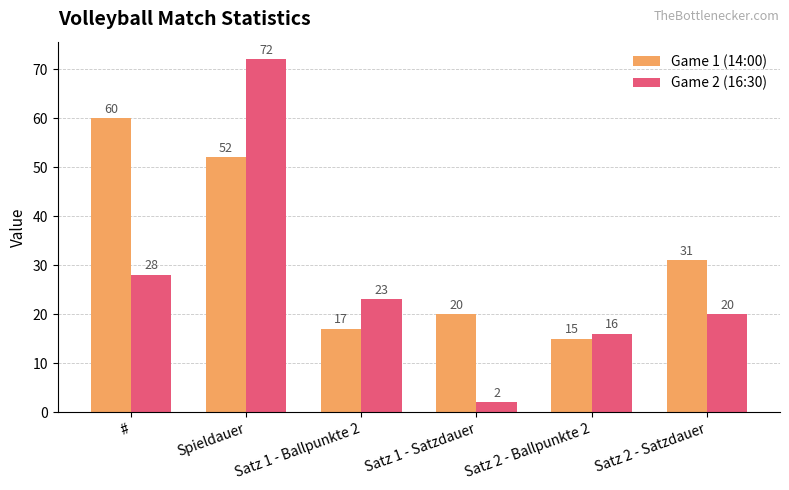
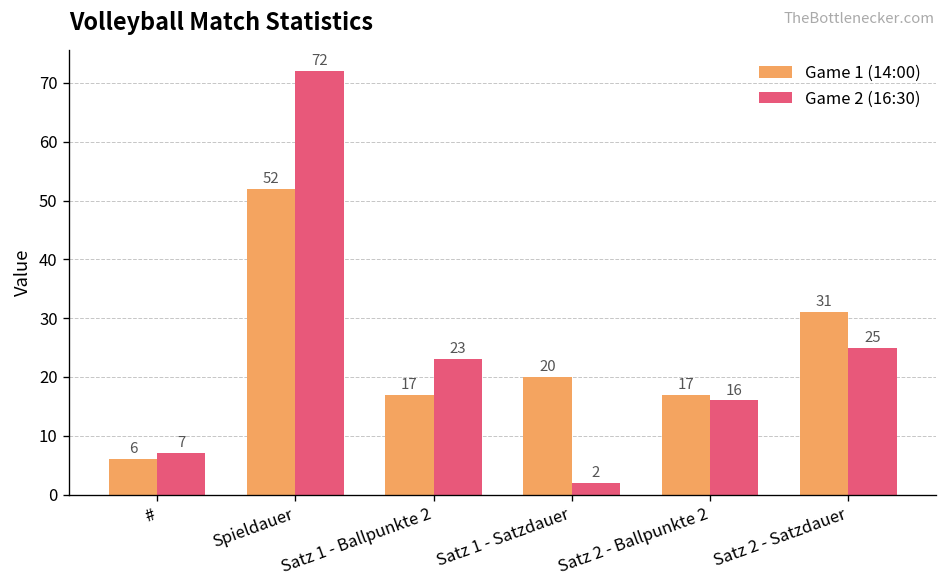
Game 1 (14:00), #: 60 -> 6
Game 2 (16:30), #: 28 -> 7
Game 1 (14:00), Satz 2 - Ballpunkte 2: 15 -> 17
Game 2 (16:30), Satz 2 - Satzdauer: 20 -> 25
